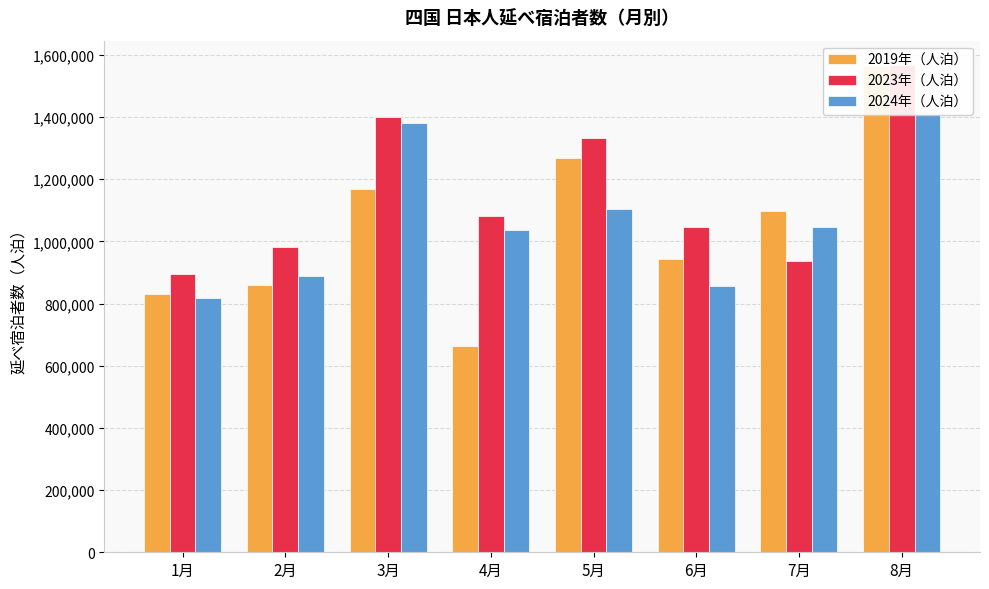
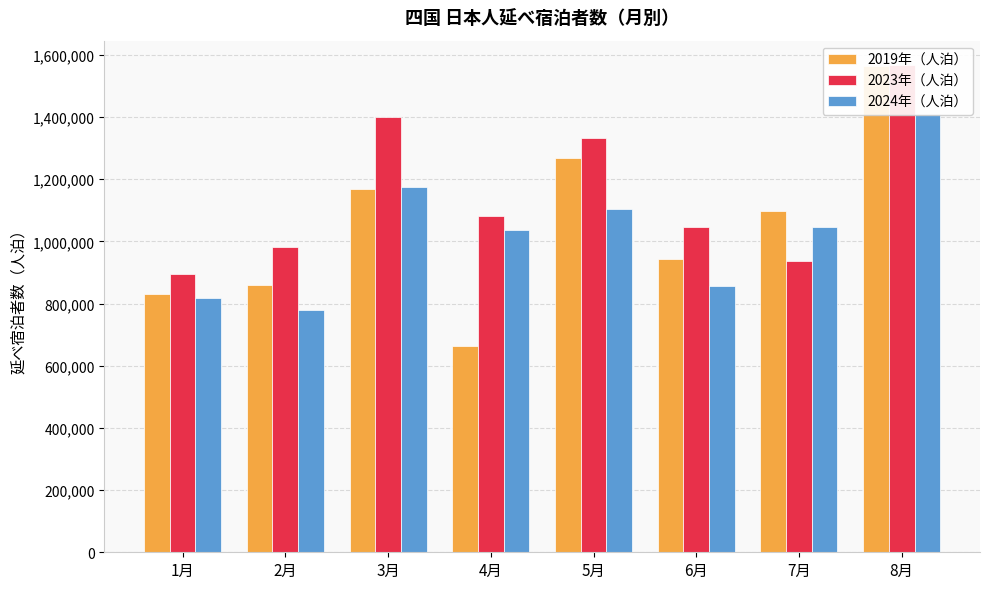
2024年（人泊）, 2月: 890,000 -> 780,000
2024年（人泊）, 3月: 1,380,000 -> 1,170,000
